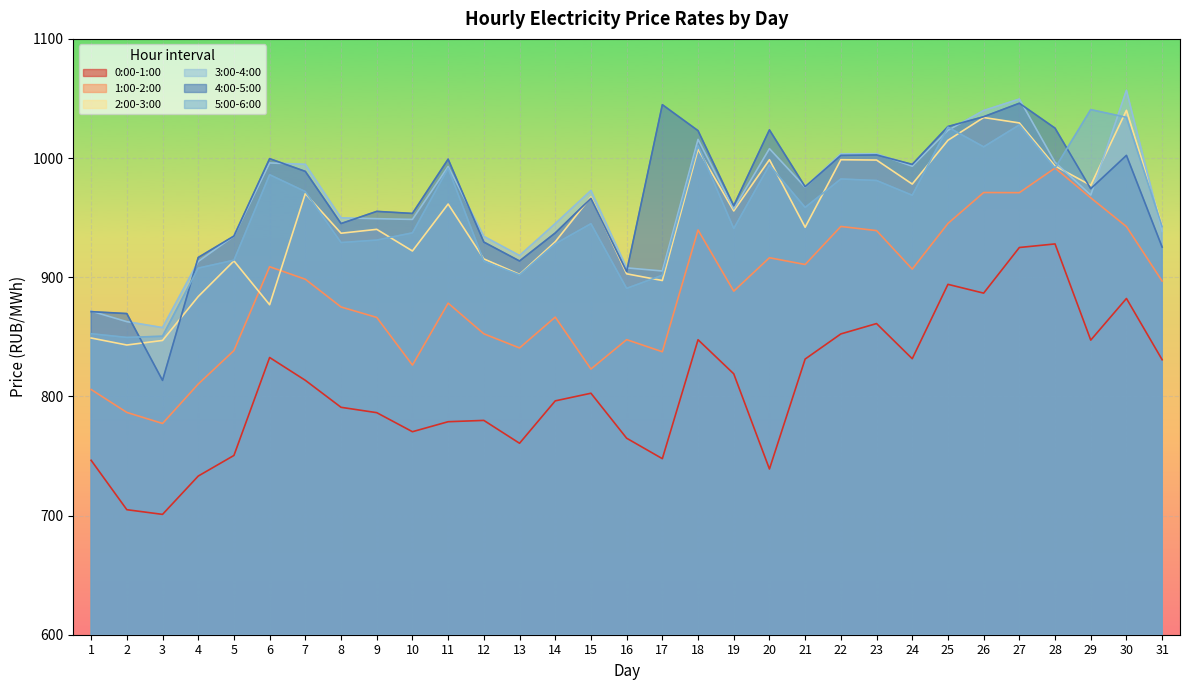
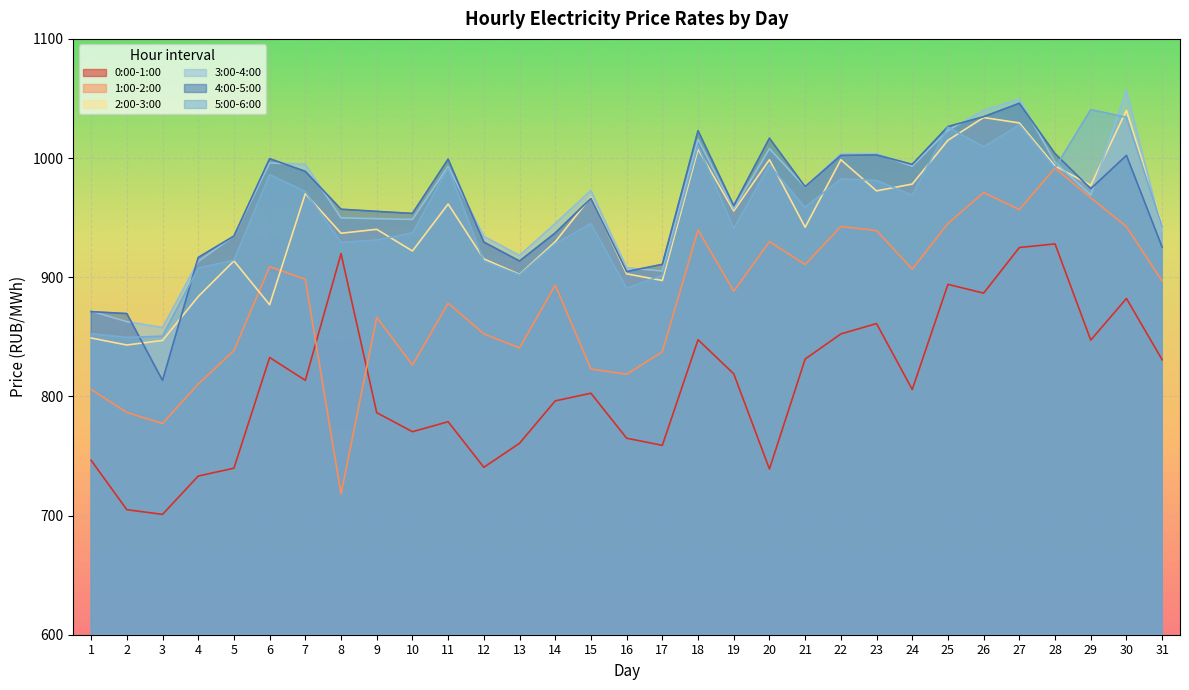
0:00-1:00, 5: 750 -> 740
0:00-1:00, 8: 791 -> 920
1:00-2:00, 8: 875 -> 718
4:00-5:00, 8: 945 -> 957
0:00-1:00, 12: 780 -> 740
1:00-2:00, 14: 867 -> 893
1:00-2:00, 16: 848 -> 819
0:00-1:00, 17: 748 -> 759
4:00-5:00, 17: 1045 -> 911
1:00-2:00, 20: 916 -> 930
4:00-5:00, 20: 1024 -> 1017
2:00-3:00, 23: 998 -> 972
0:00-1:00, 24: 832 -> 806
1:00-2:00, 27: 971 -> 957
4:00-5:00, 28: 1025 -> 1004
